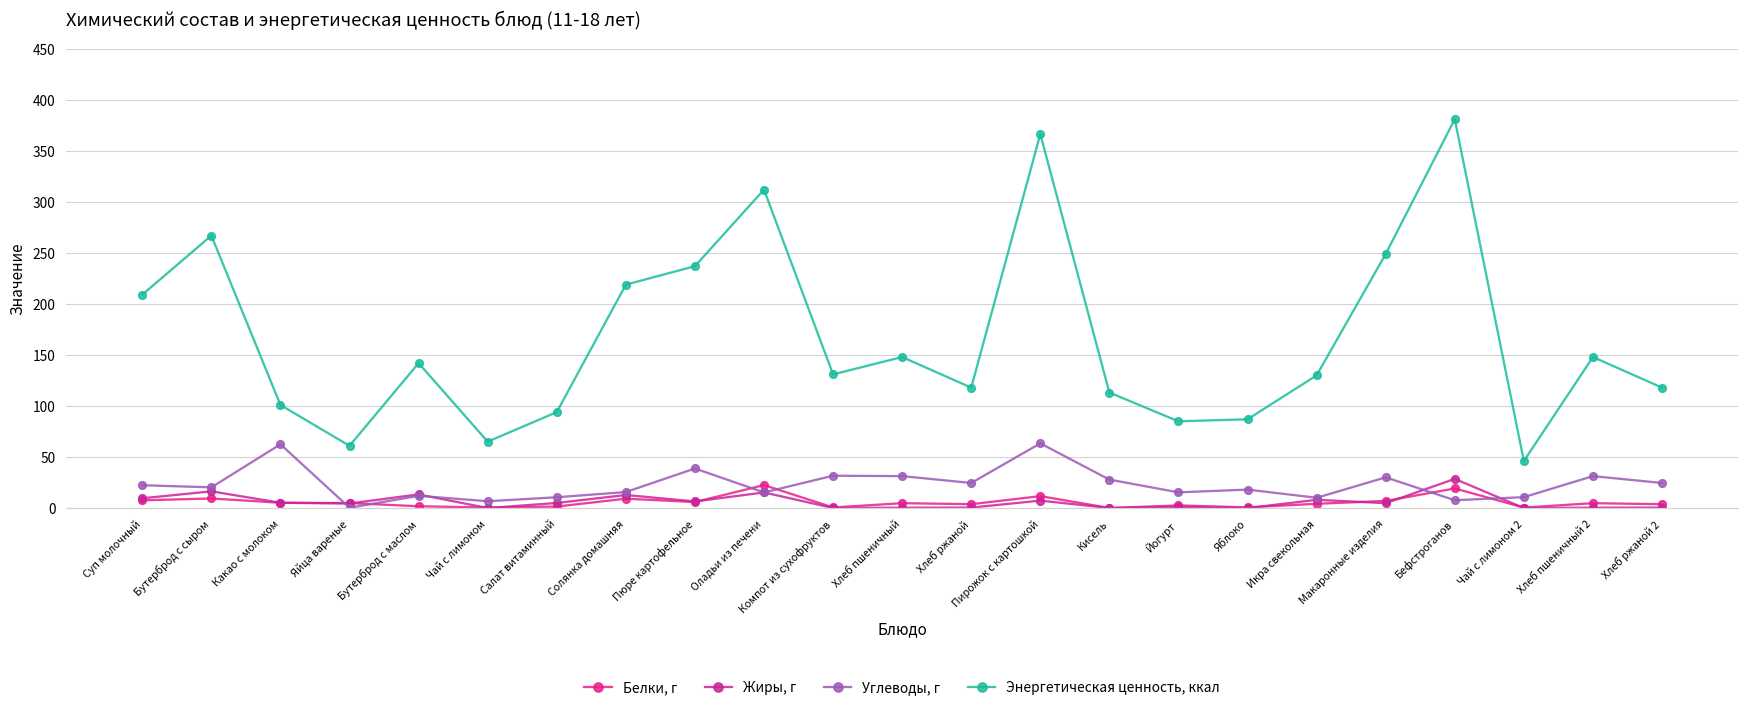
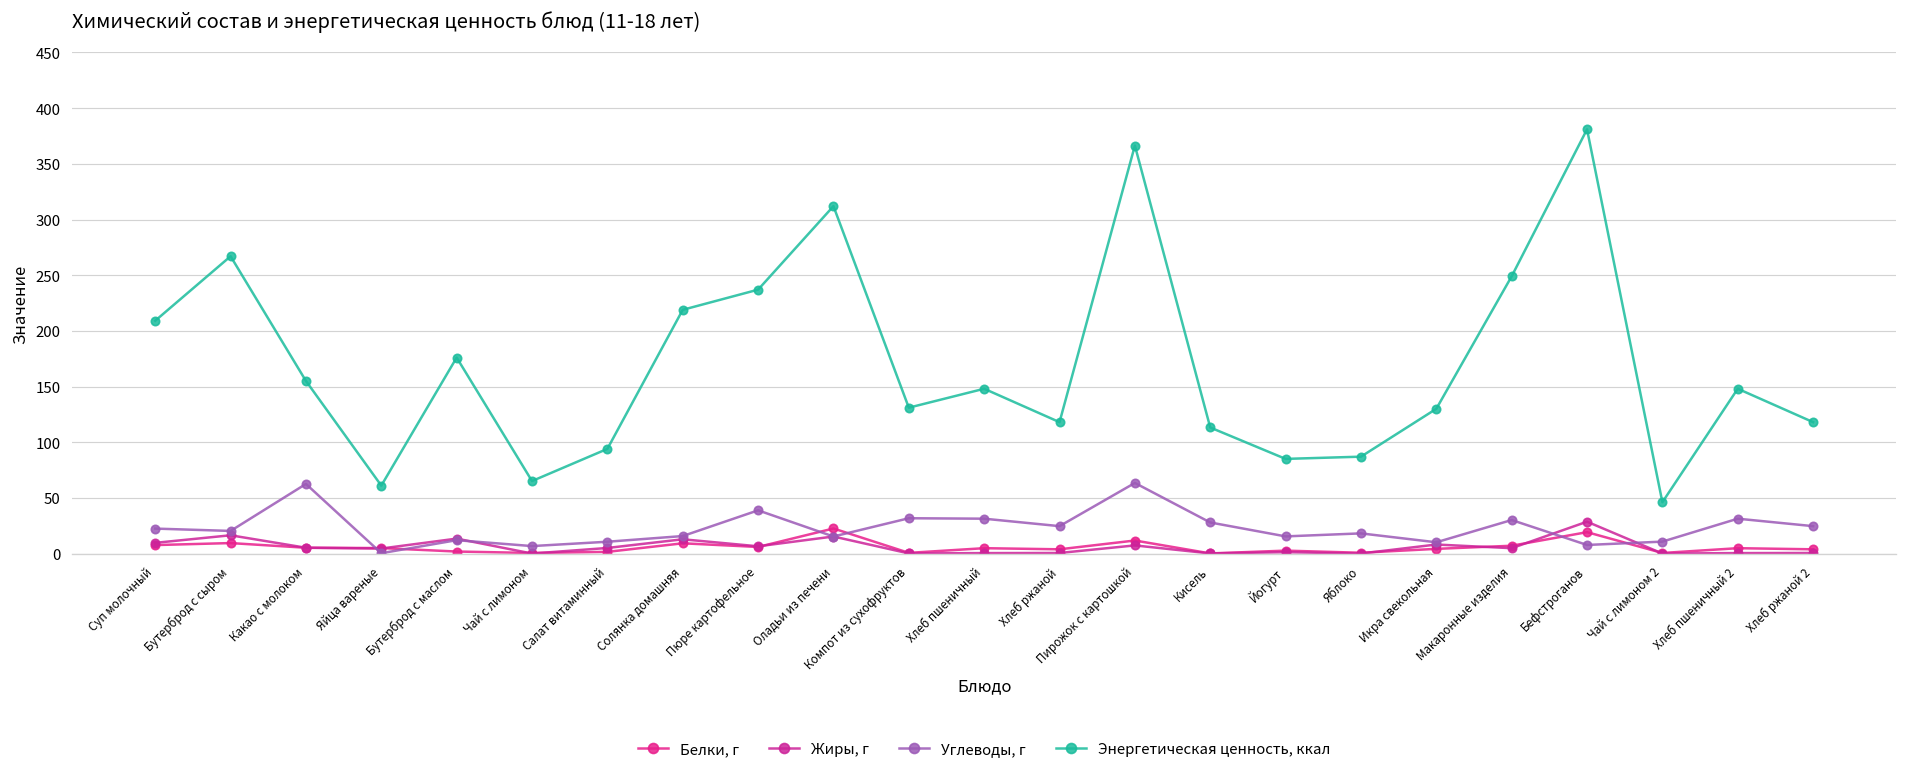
Энергетическая ценность, ккал, Какао с молоком: 100 -> 160
Энергетическая ценность, ккал, Бутерброд с маслом: 140 -> 180
